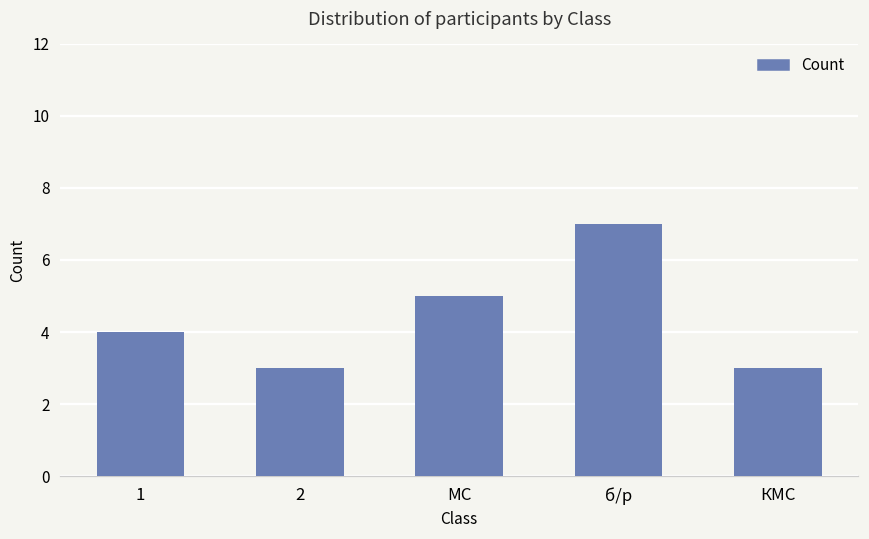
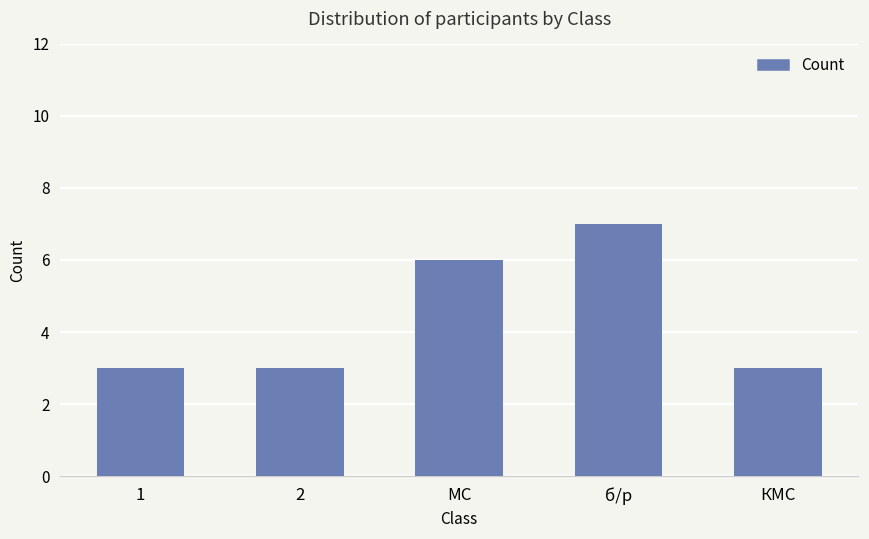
1: 4 -> 3
МС: 5 -> 6
